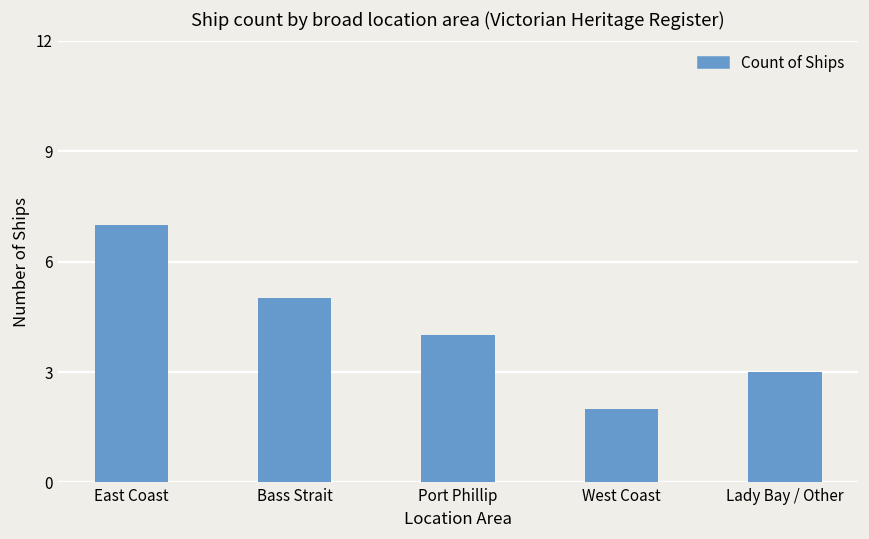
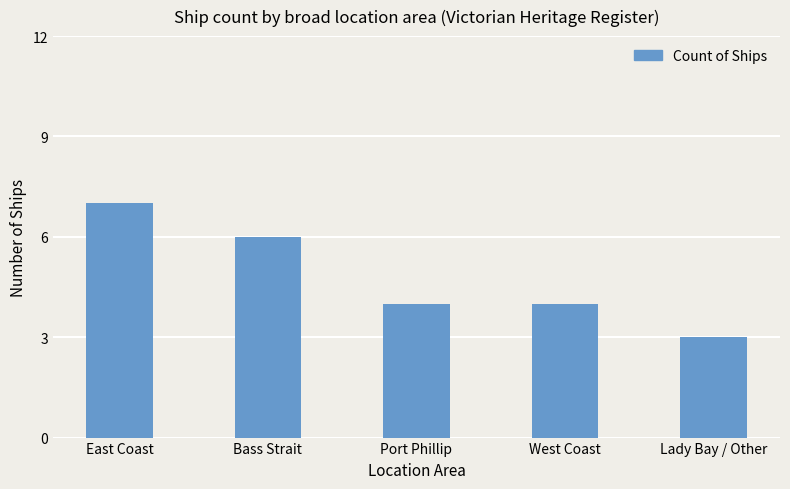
Bass Strait: 5 -> 6
West Coast: 2 -> 4
